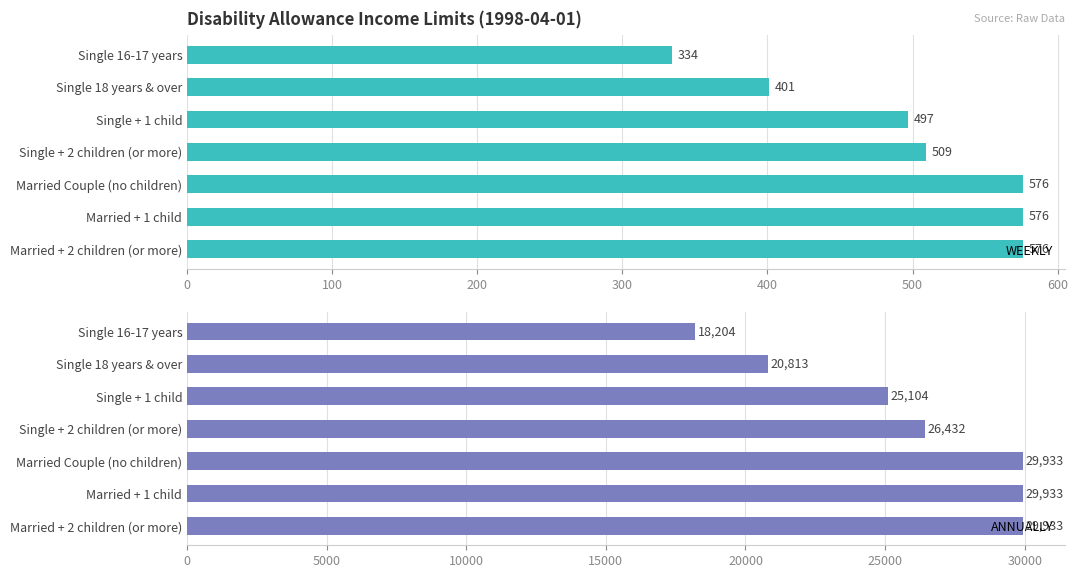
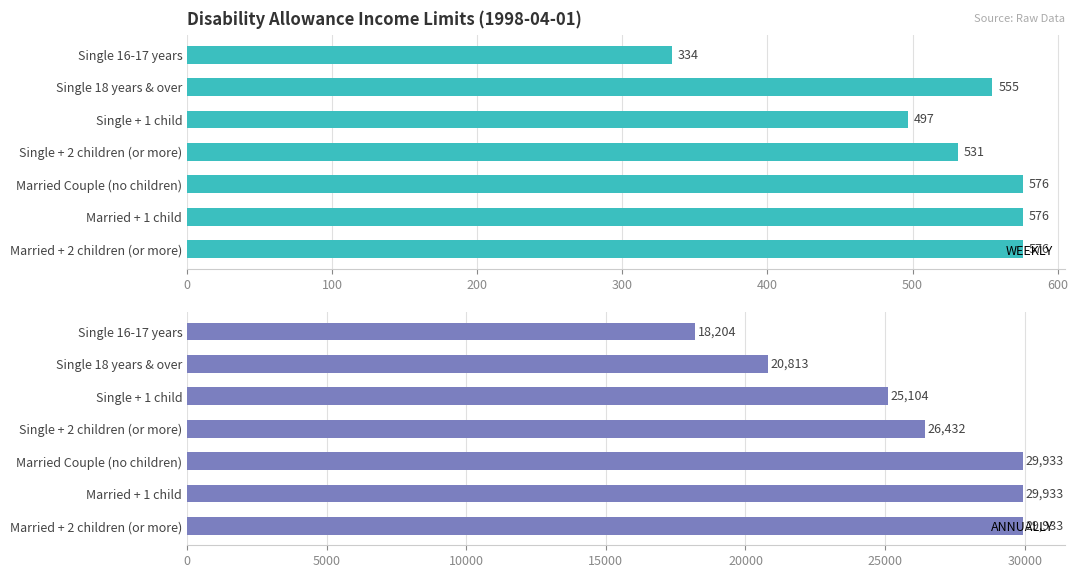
Disability Allowance Income Limits (1998-04-01), Single 18 years & over: 401 -> 555
Disability Allowance Income Limits (1998-04-01), Single + 2 children (or more): 509 -> 531
